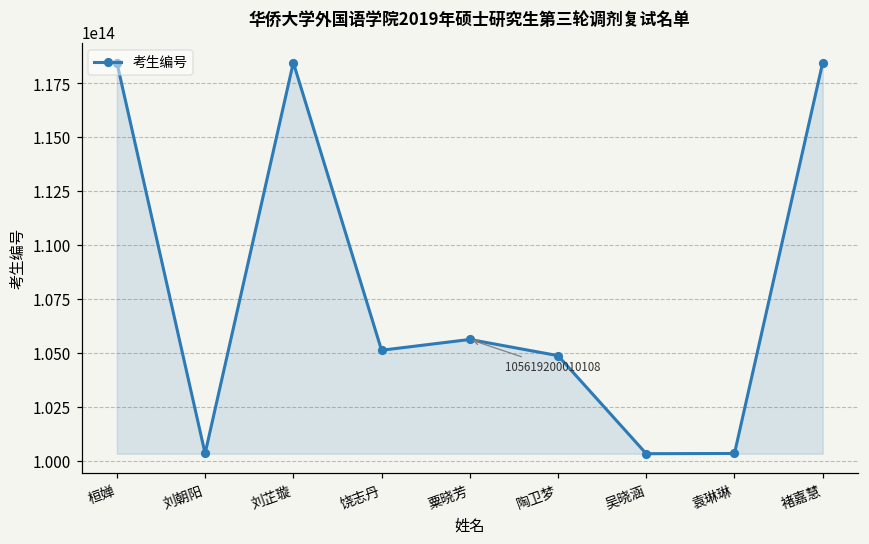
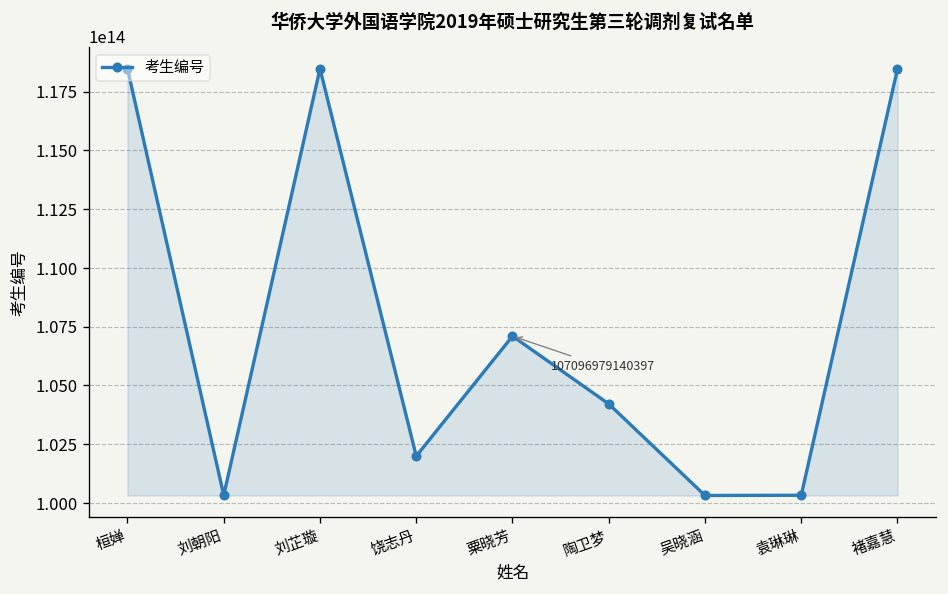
饶志丹: 105100000000000 -> 102000000000000
粟晓芳: 105619200010108 -> 107096979140397
陶卫梦: 104900000000000 -> 104200000000000
